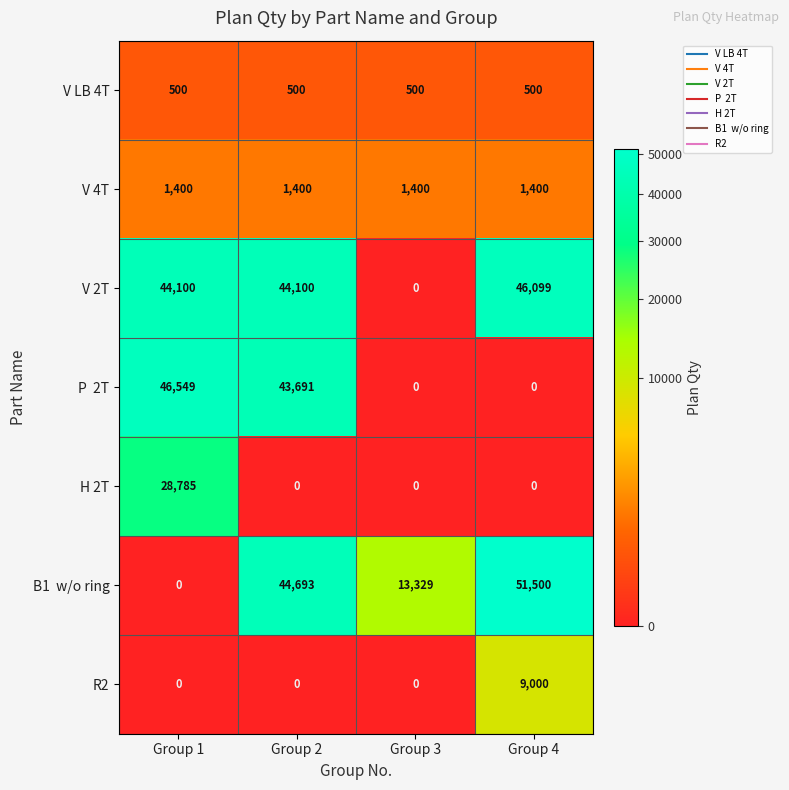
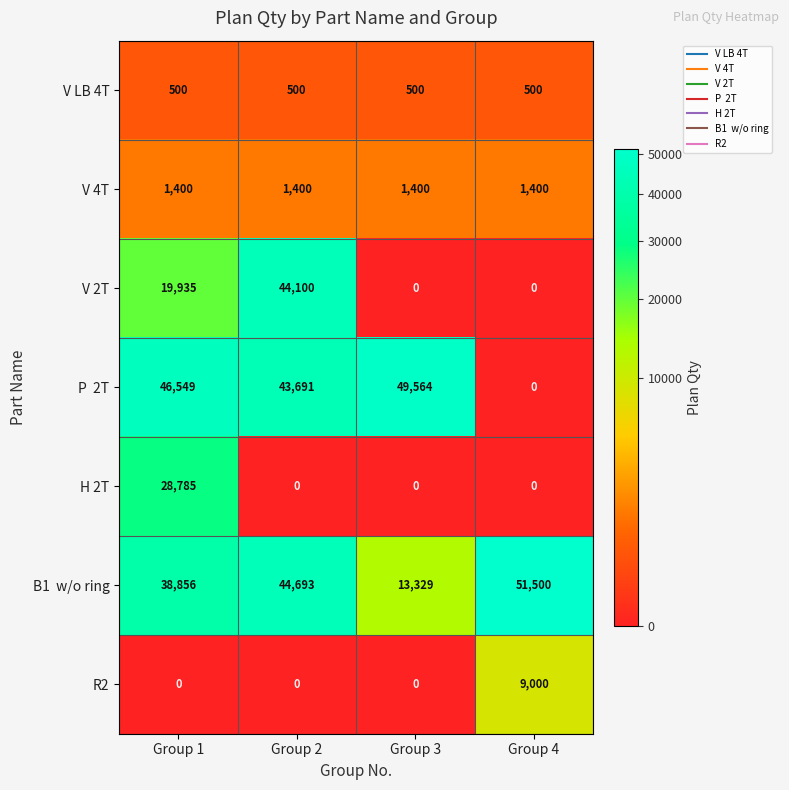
V 2T, Group 1: 44,100 -> 19,935
V 2T, Group 4: 46,099 -> 0
P 2T, Group 3: 0 -> 49,564
B1 w/o ring, Group 1: 0 -> 38,856
